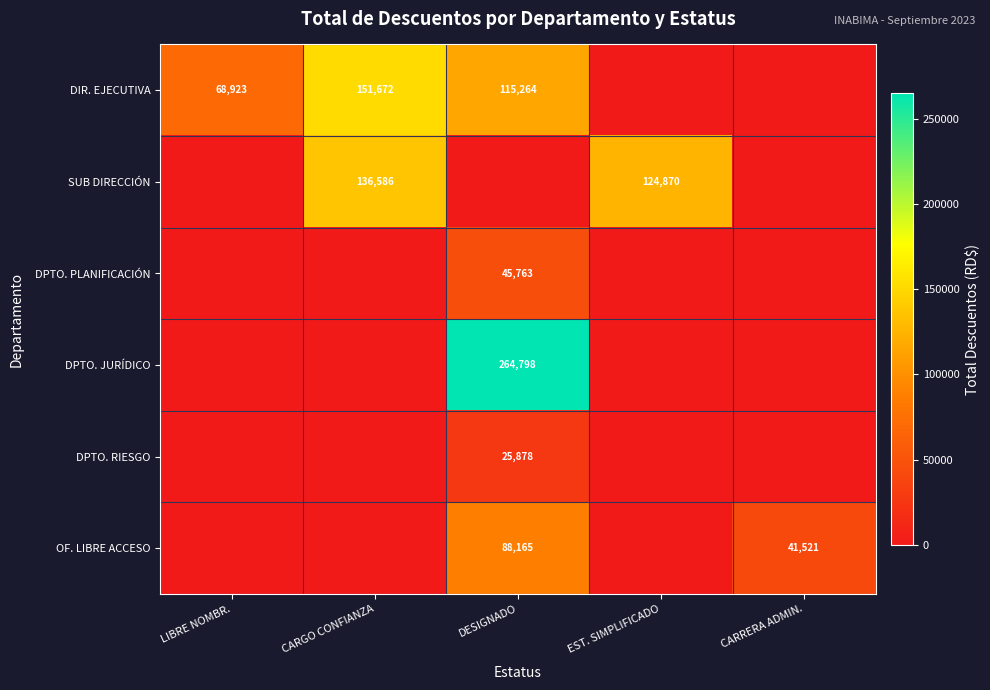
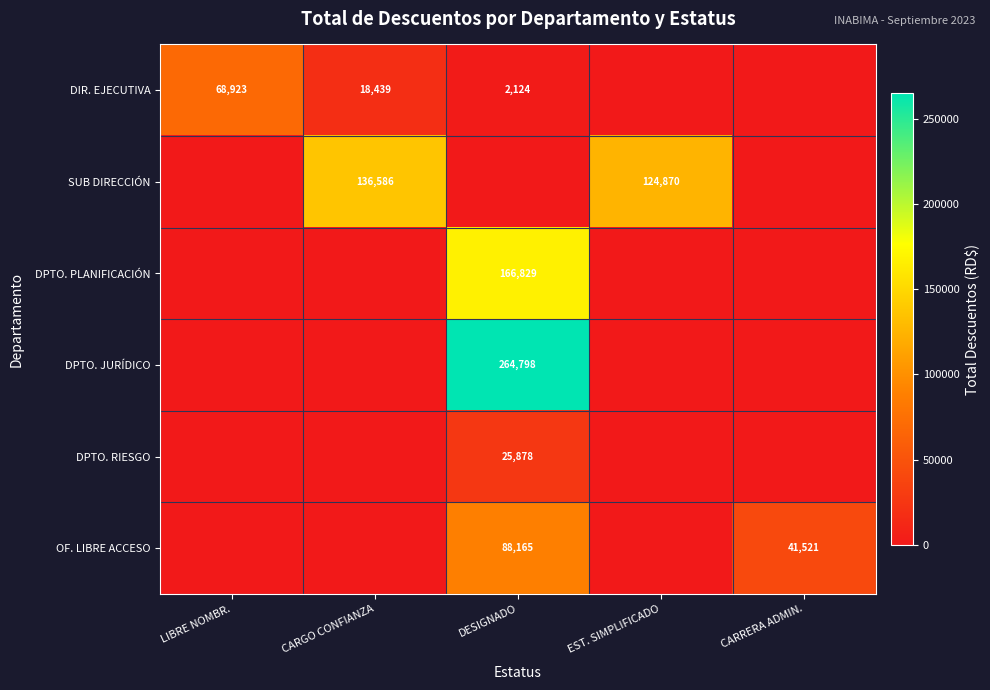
DIR. EJECUTIVA, CARGO CONFIANZA: 151,672 -> 18,439
DIR. EJECUTIVA, DESIGNADO: 115,264 -> 2,124
DPTO. PLANIFICACIÓN, DESIGNADO: 45,763 -> 166,829
